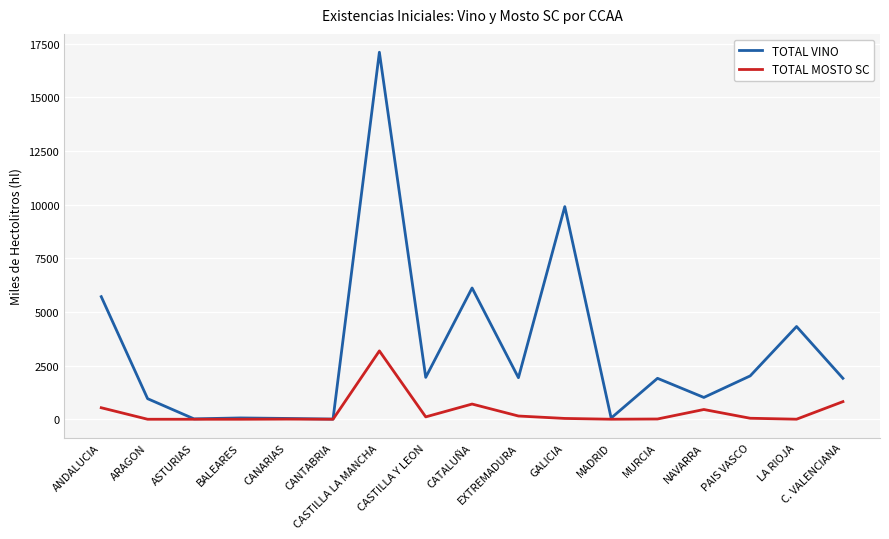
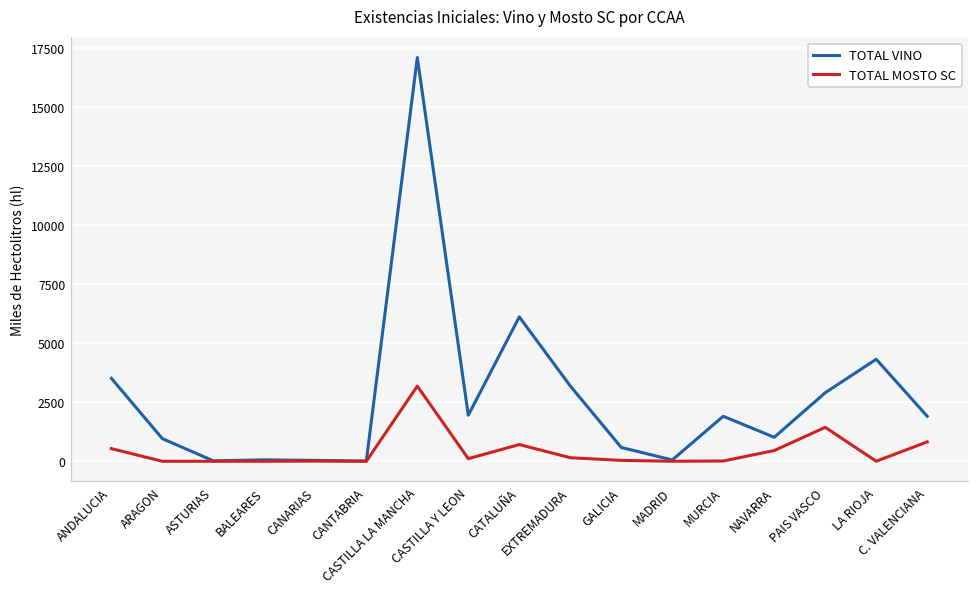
TOTAL VINO, ANDALUCIA: 5700 -> 3500
TOTAL VINO, EXTREMADURA: 1900 -> 3200
TOTAL VINO, GALICIA: 9900 -> 600
TOTAL VINO, PAIS VASCO: 2000 -> 2900
TOTAL MOSTO SC, PAIS VASCO: 0 -> 1400
